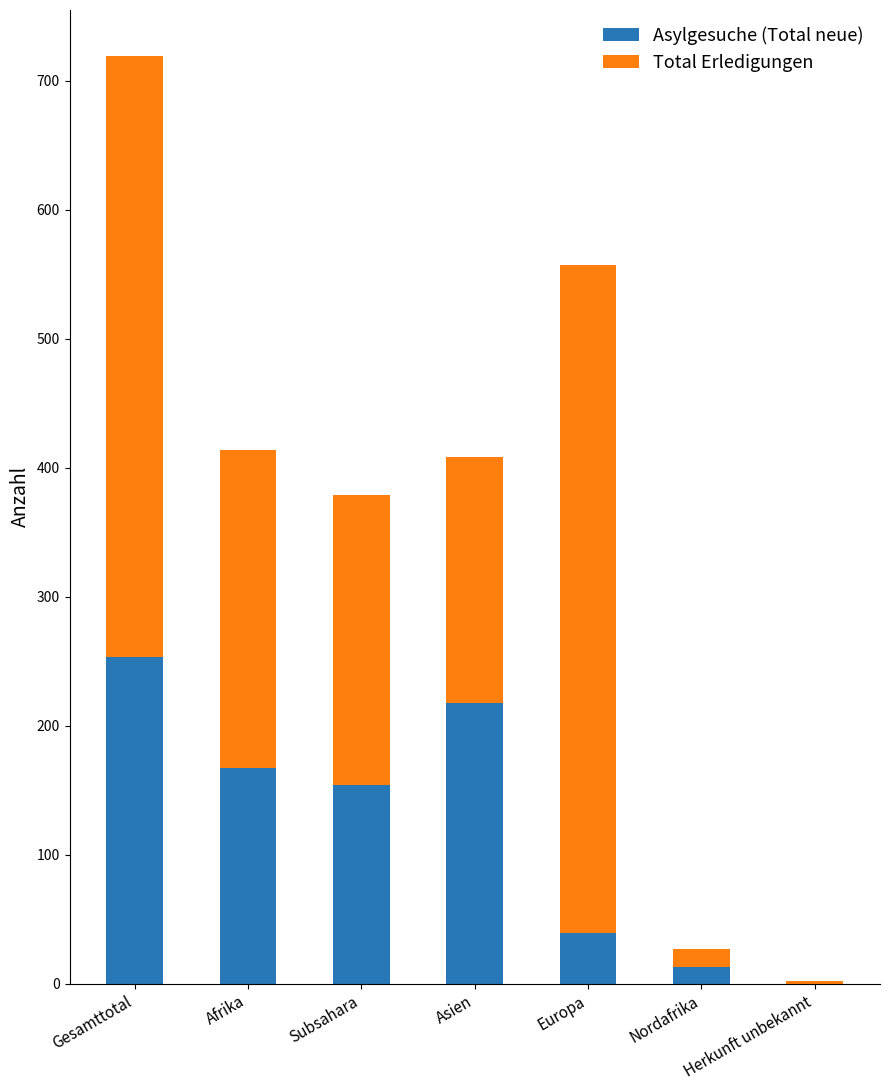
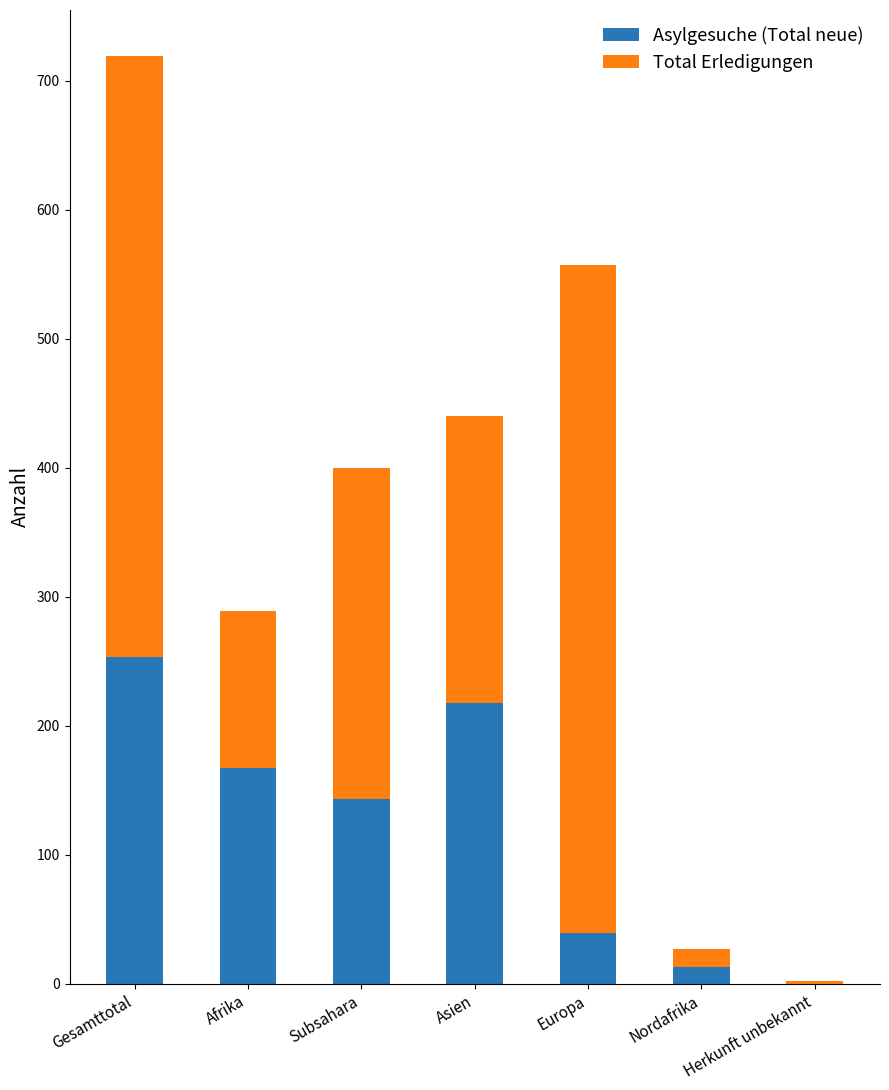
Total Erledigungen, Afrika: 247 -> 122
Asylgesuche (Total neue), Subsahara: 154 -> 143
Total Erledigungen, Subsahara: 225 -> 257
Total Erledigungen, Asien: 190 -> 222
